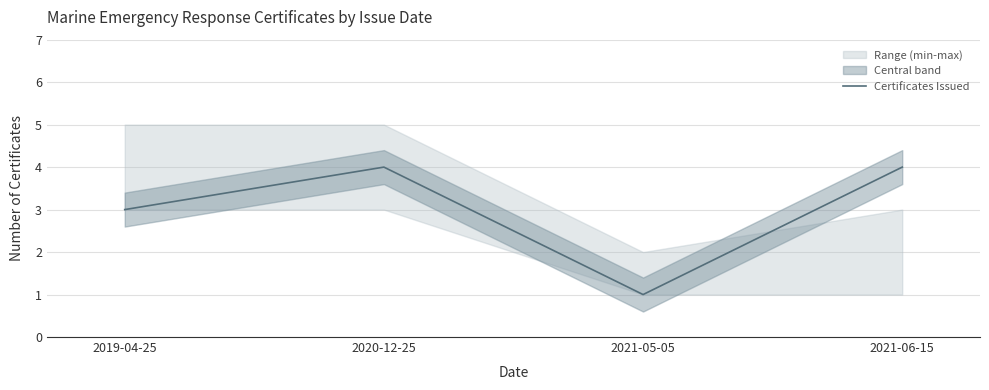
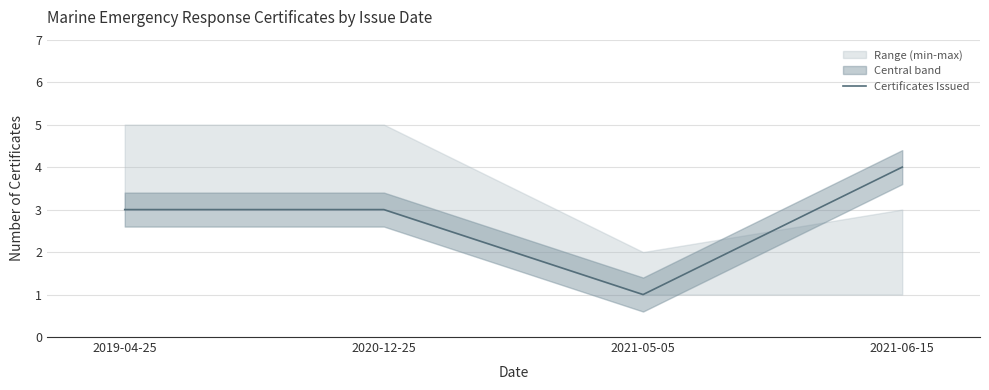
Certificates Issued, 2020-12-25: 4 -> 3
